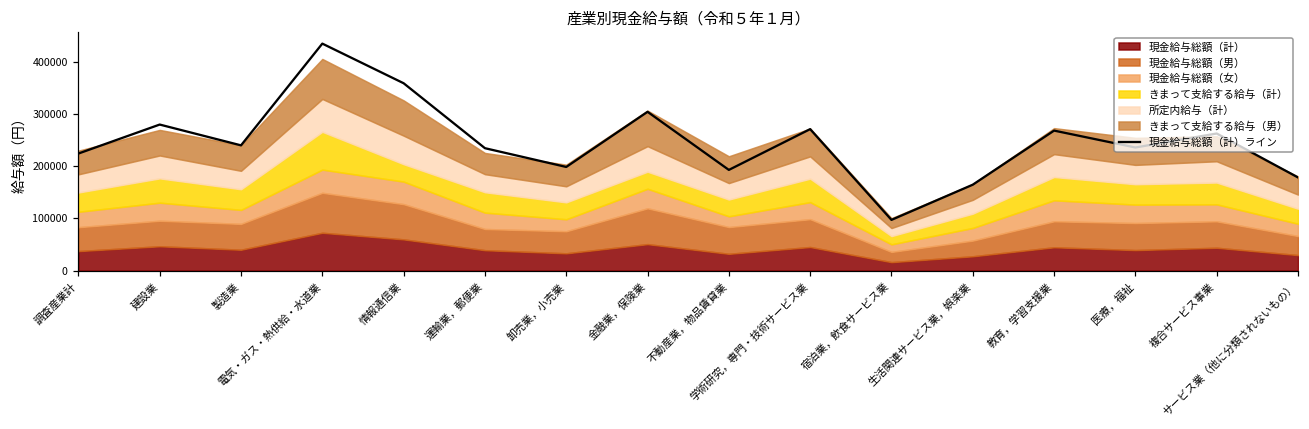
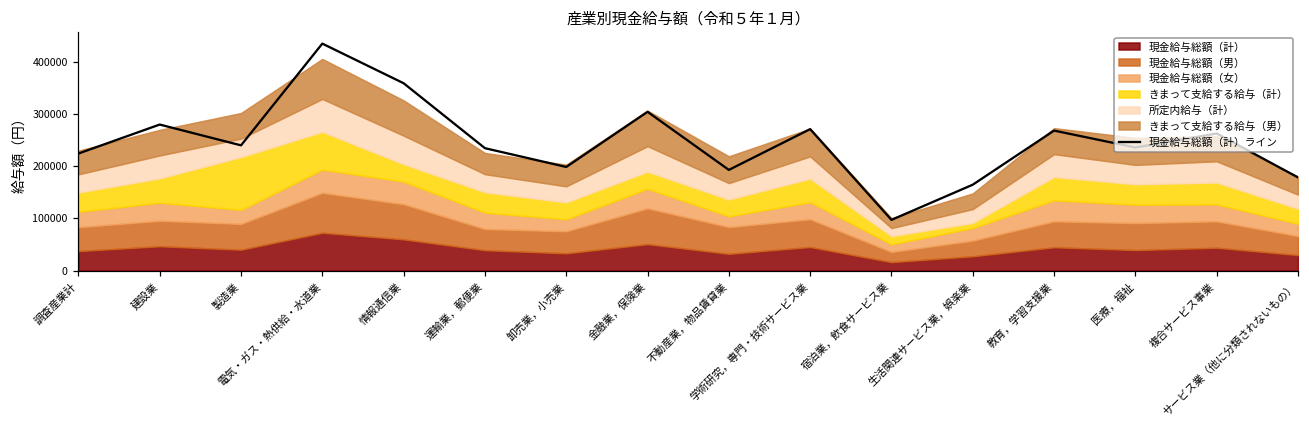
きまって支給する給与（計）, 製造業: 40000 -> 100000
きまって支給する給与（計）, 生活関連サービス業，娯楽業: 30000 -> 10000
